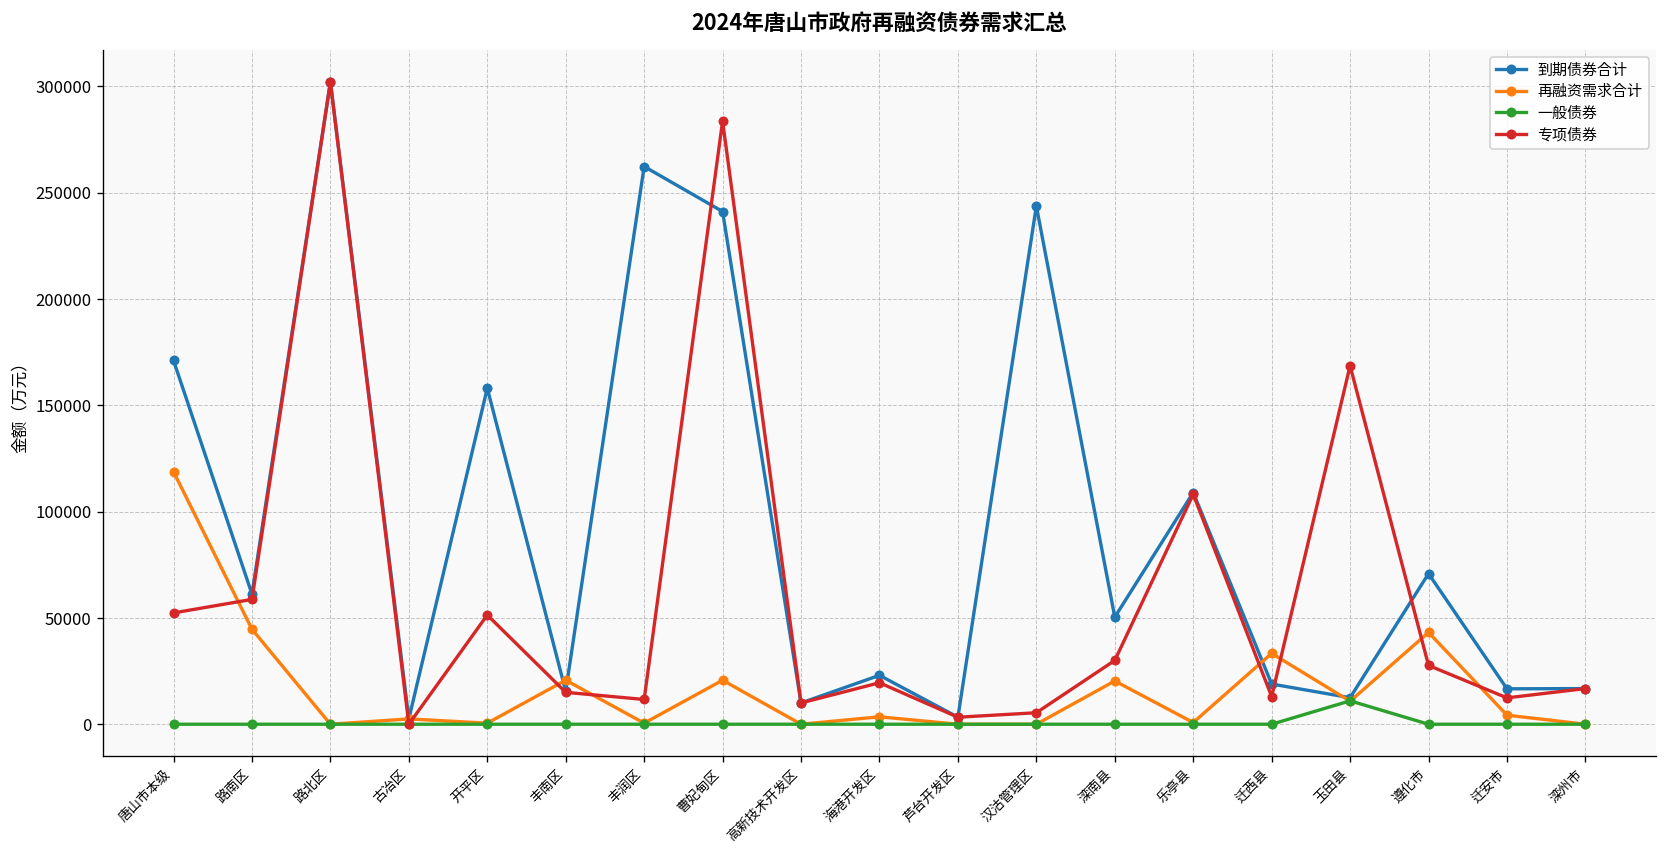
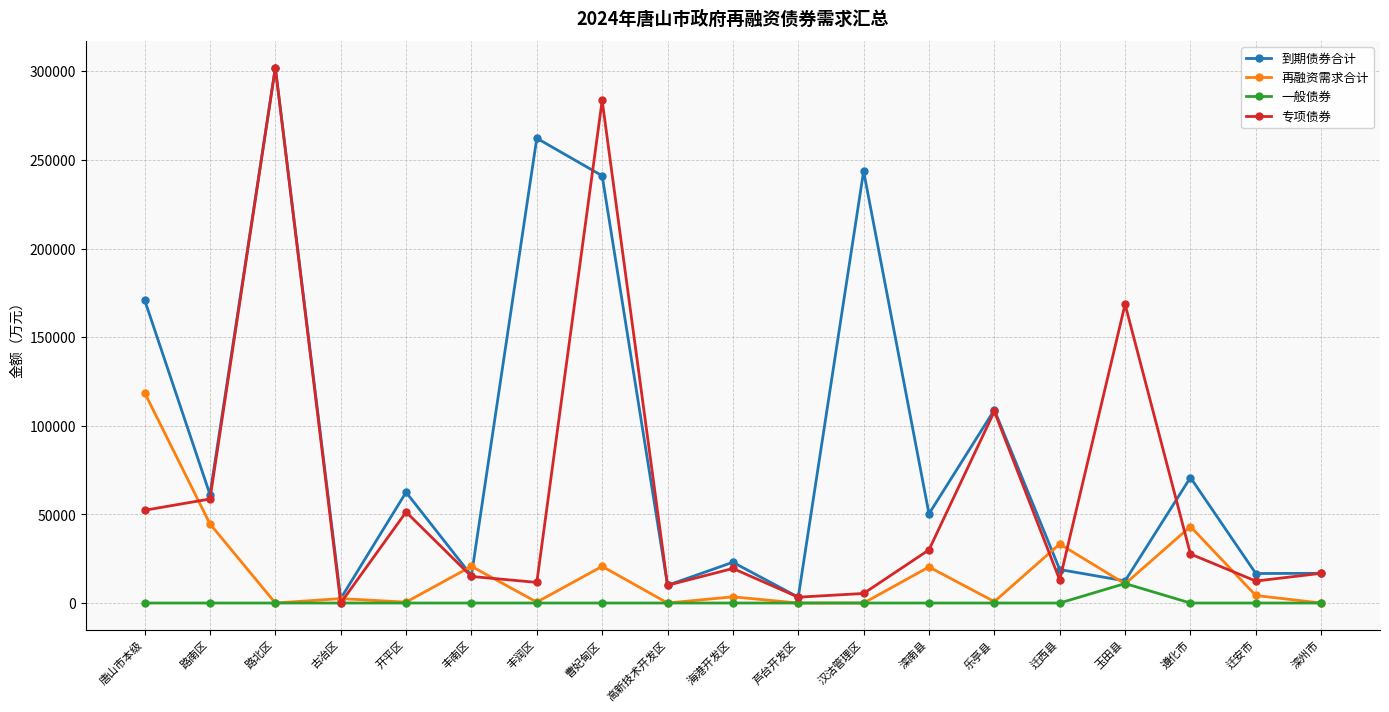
到期债券合计, 开平区: 158000 -> 63000
